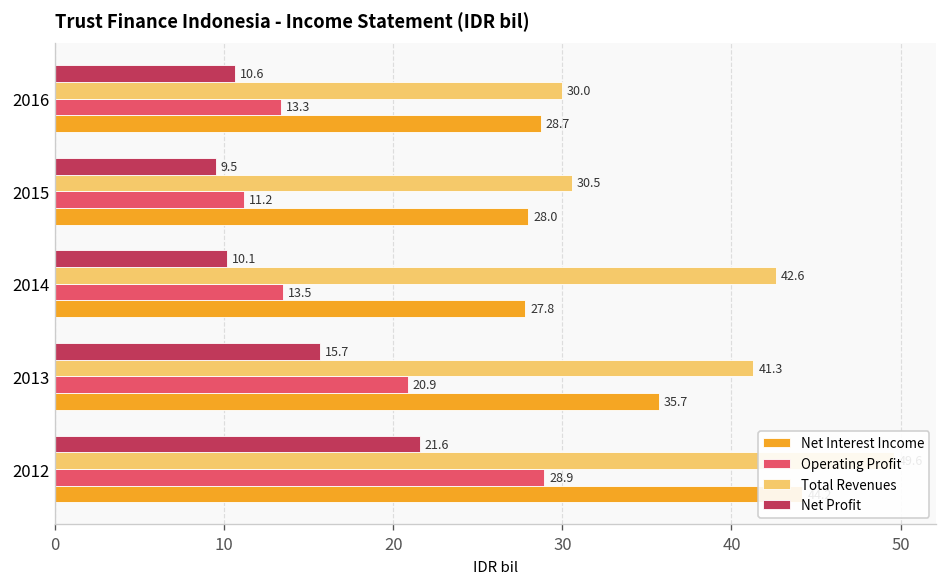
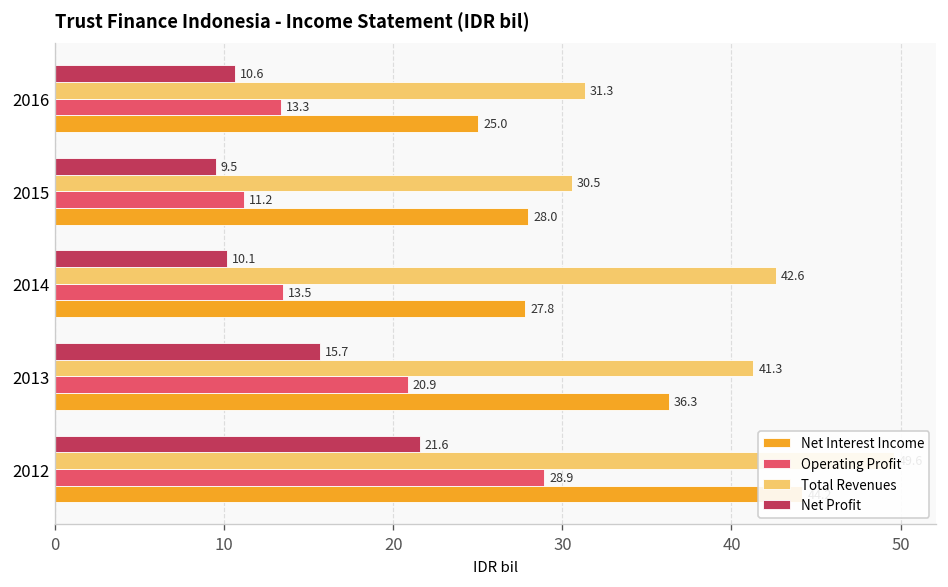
Total Revenues, 2016: 30.0 -> 31.3
Net Interest Income, 2016: 28.7 -> 25.0
Net Interest Income, 2013: 35.7 -> 36.3
